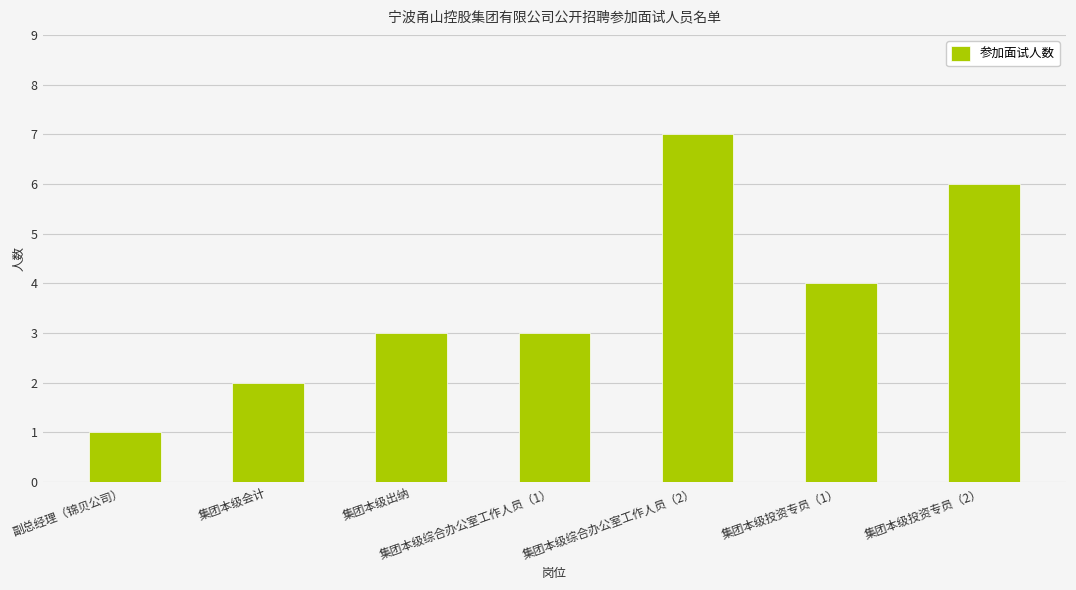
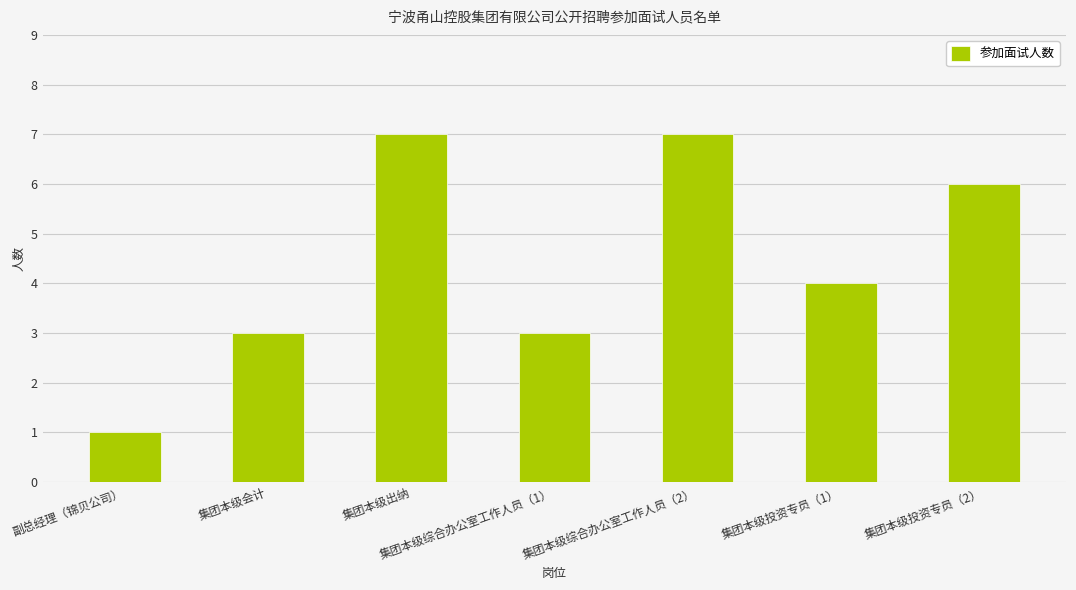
集团本级会计: 2 -> 3
集团本级出纳: 3 -> 7
